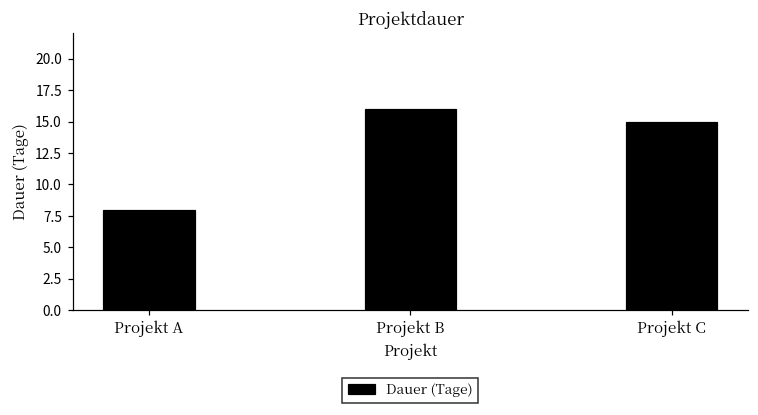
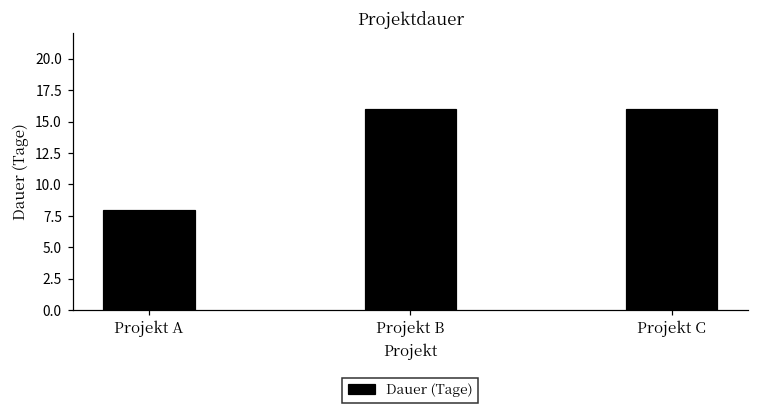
Projekt C: 15 -> 16
